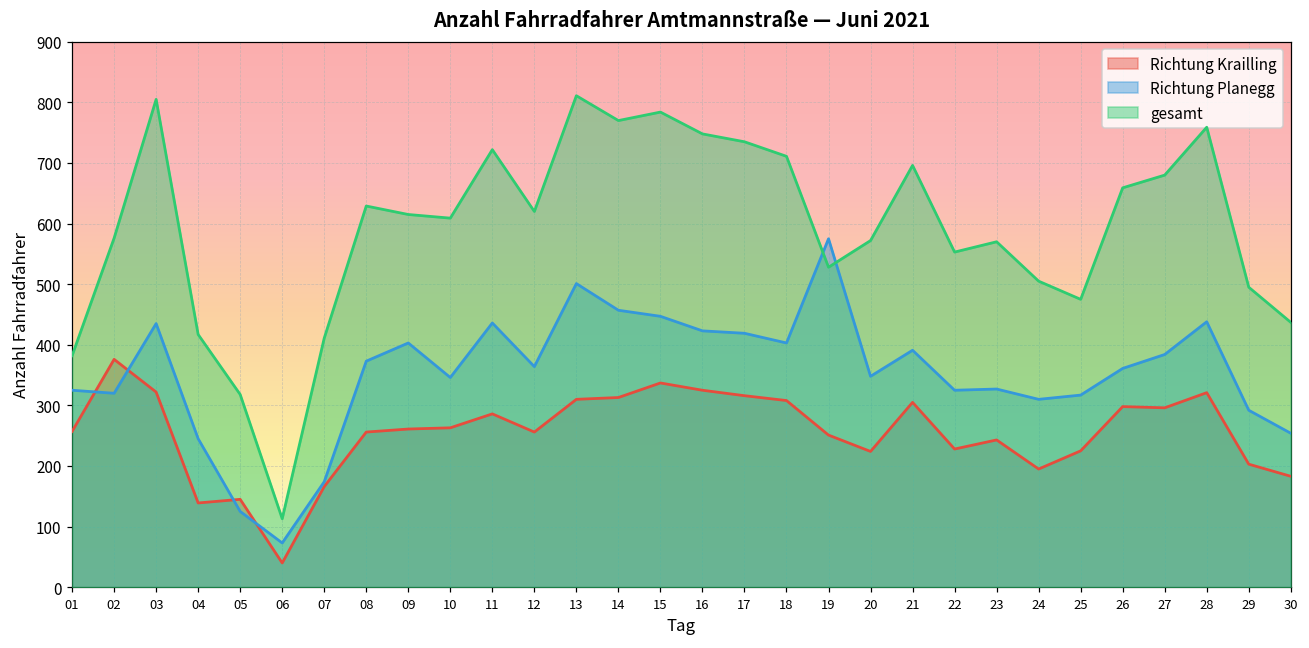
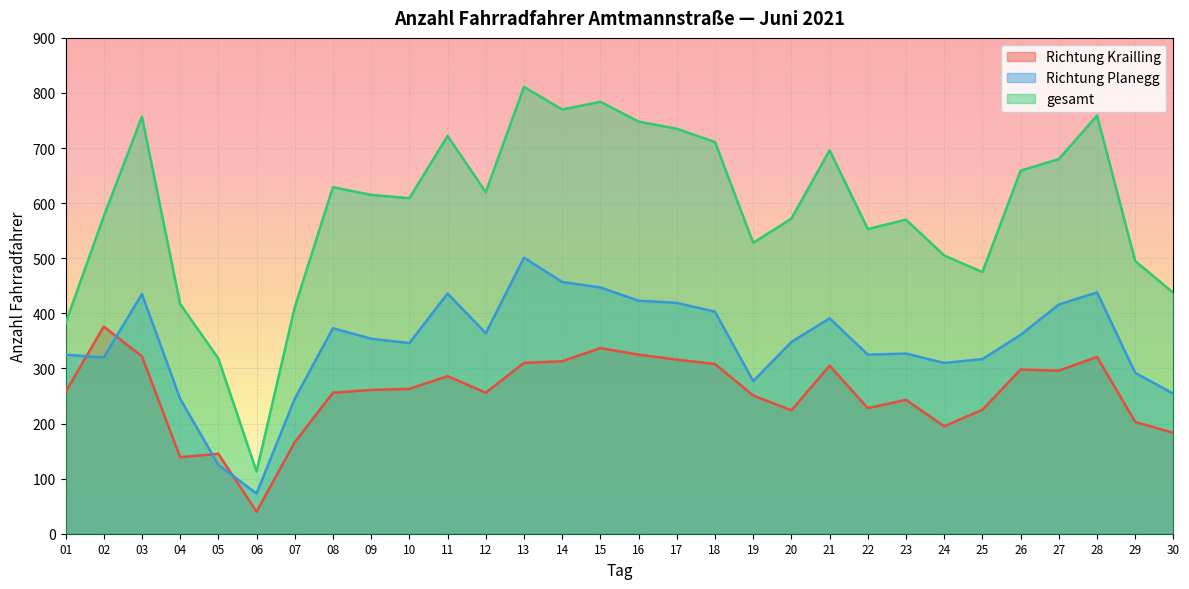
gesamt, 03: 810 -> 760
Richtung Planegg, 07: 170 -> 250
Richtung Planegg, 09: 400 -> 350
Richtung Planegg, 19: 580 -> 280
Richtung Planegg, 27: 380 -> 420
